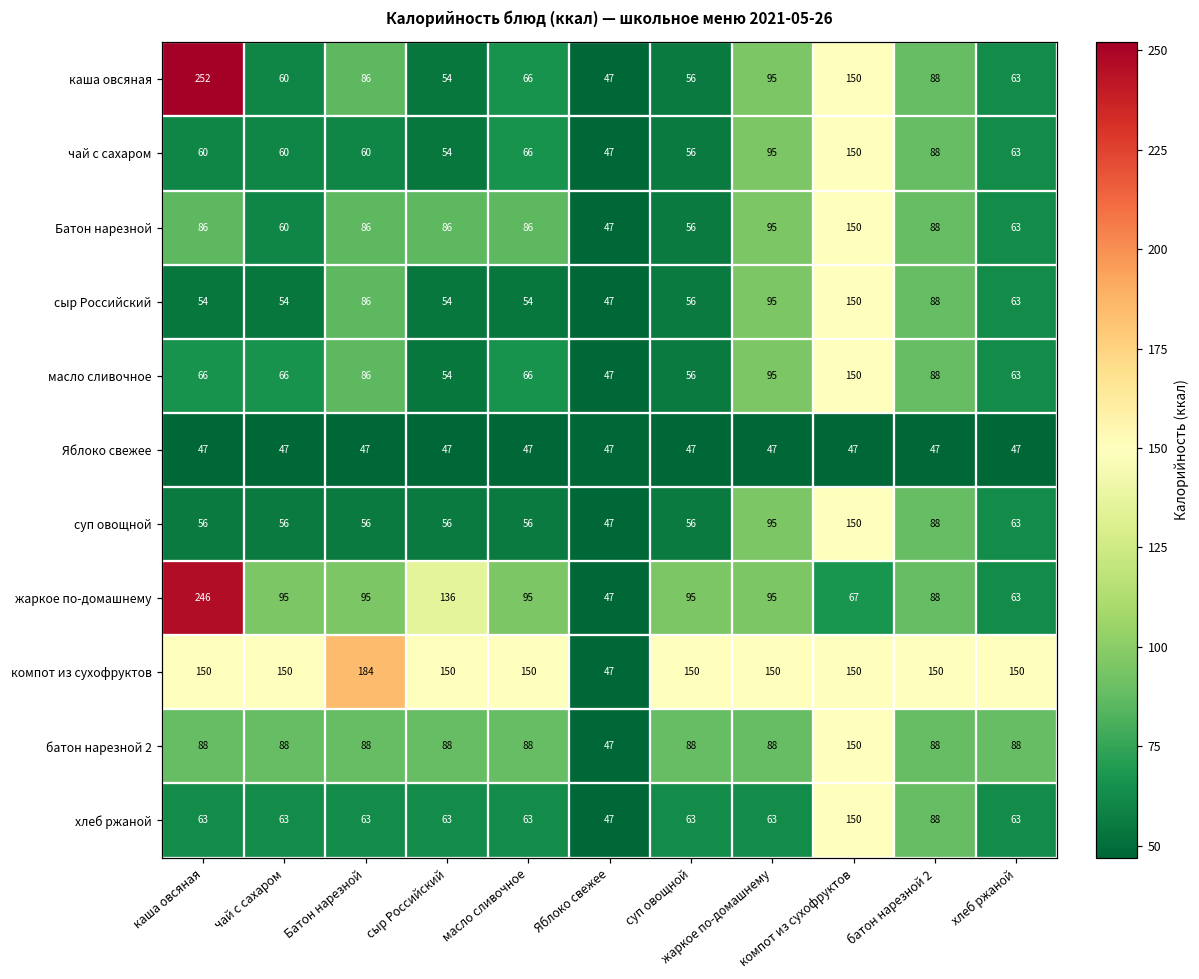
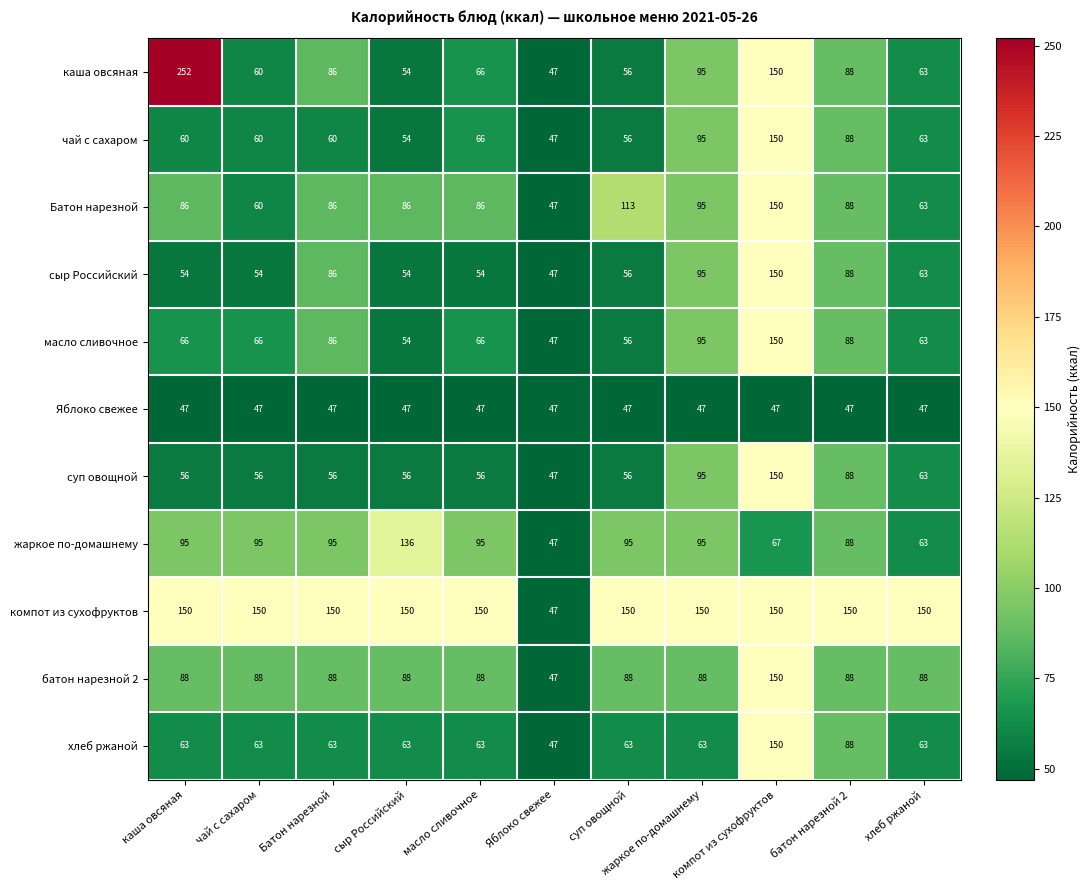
Батон нарезной, суп овощной: 56 -> 113
жаркое по-домашнему, каша овсяная: 246 -> 95
компот из сухофруктов, Батон нарезной: 184 -> 150
